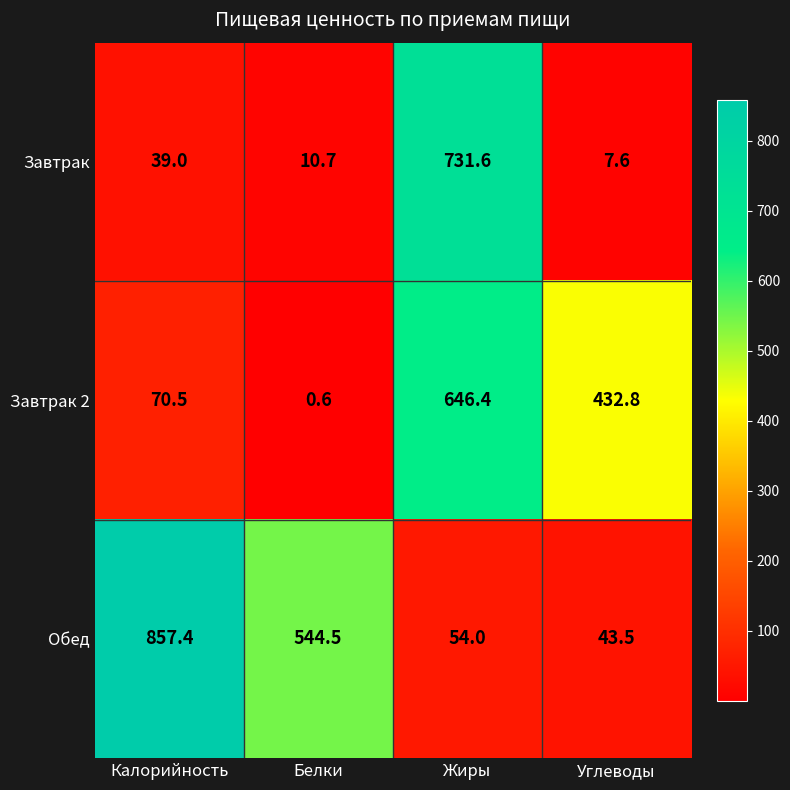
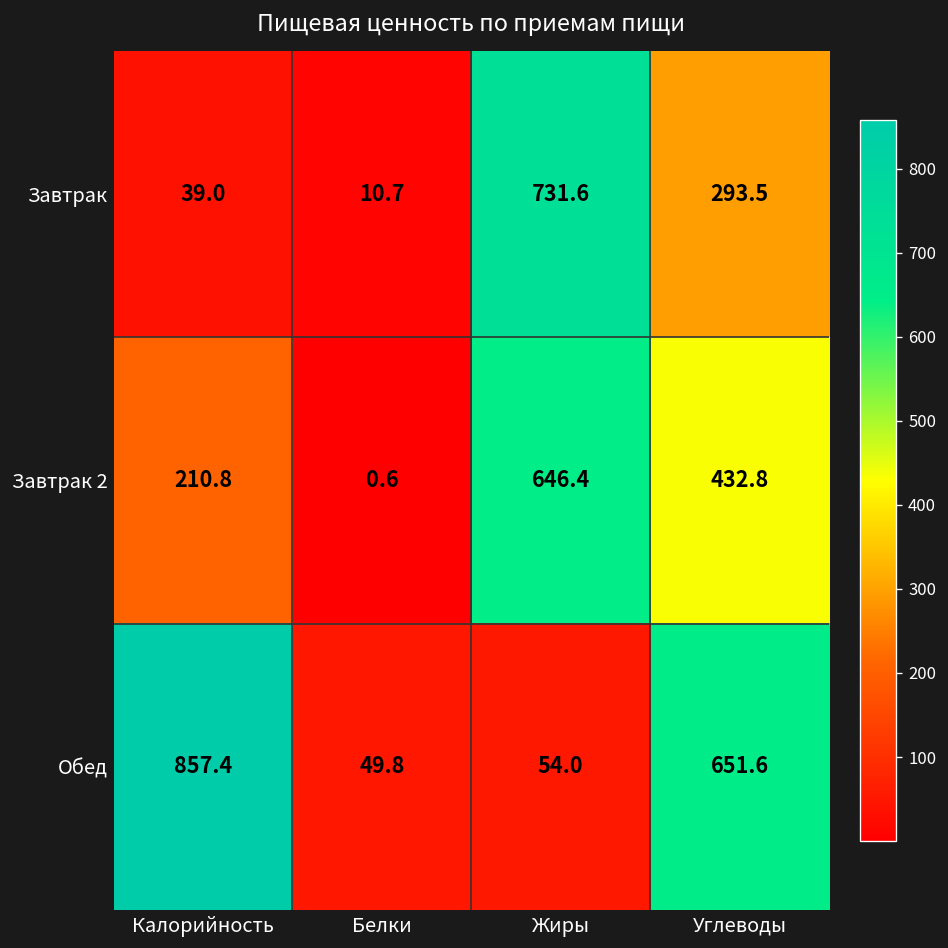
Завтрак, Углеводы: 7.6 -> 293.5
Завтрак 2, Калорийность: 70.5 -> 210.8
Обед, Белки: 544.5 -> 49.8
Обед, Углеводы: 43.5 -> 651.6
